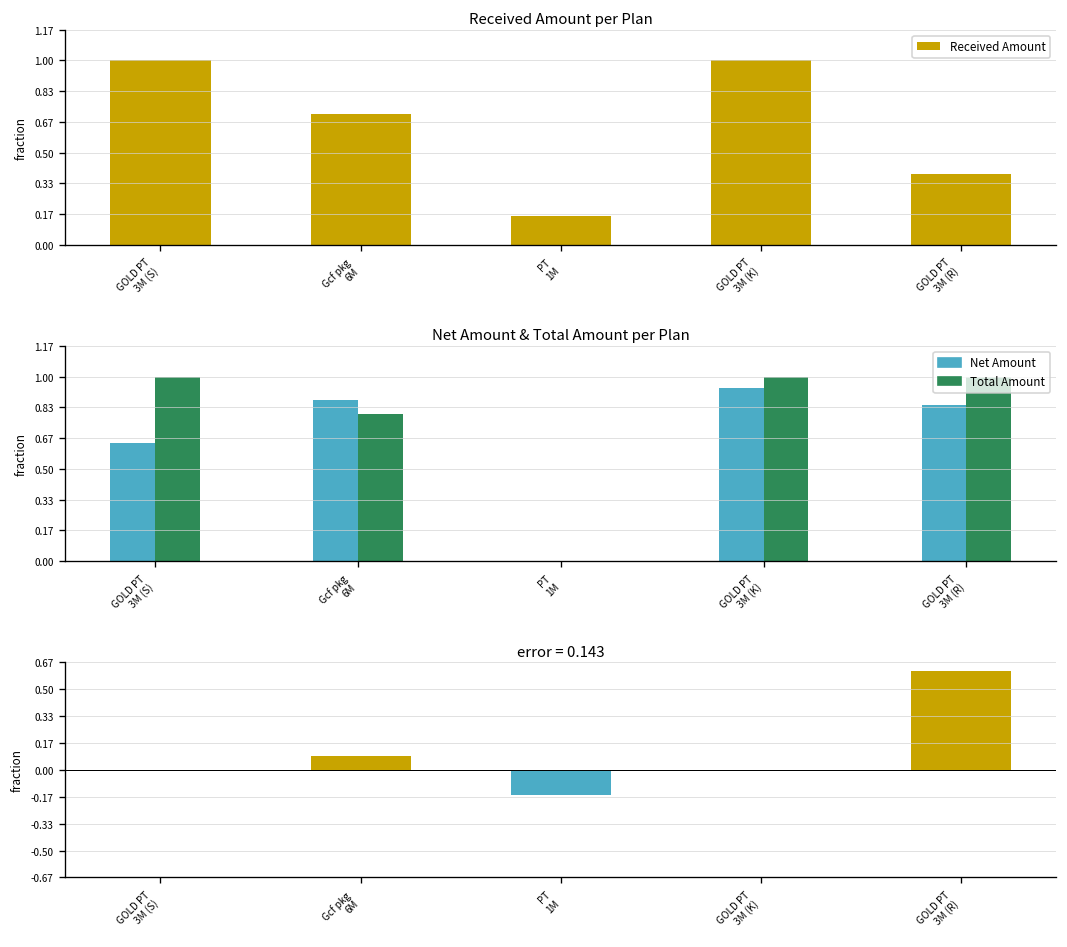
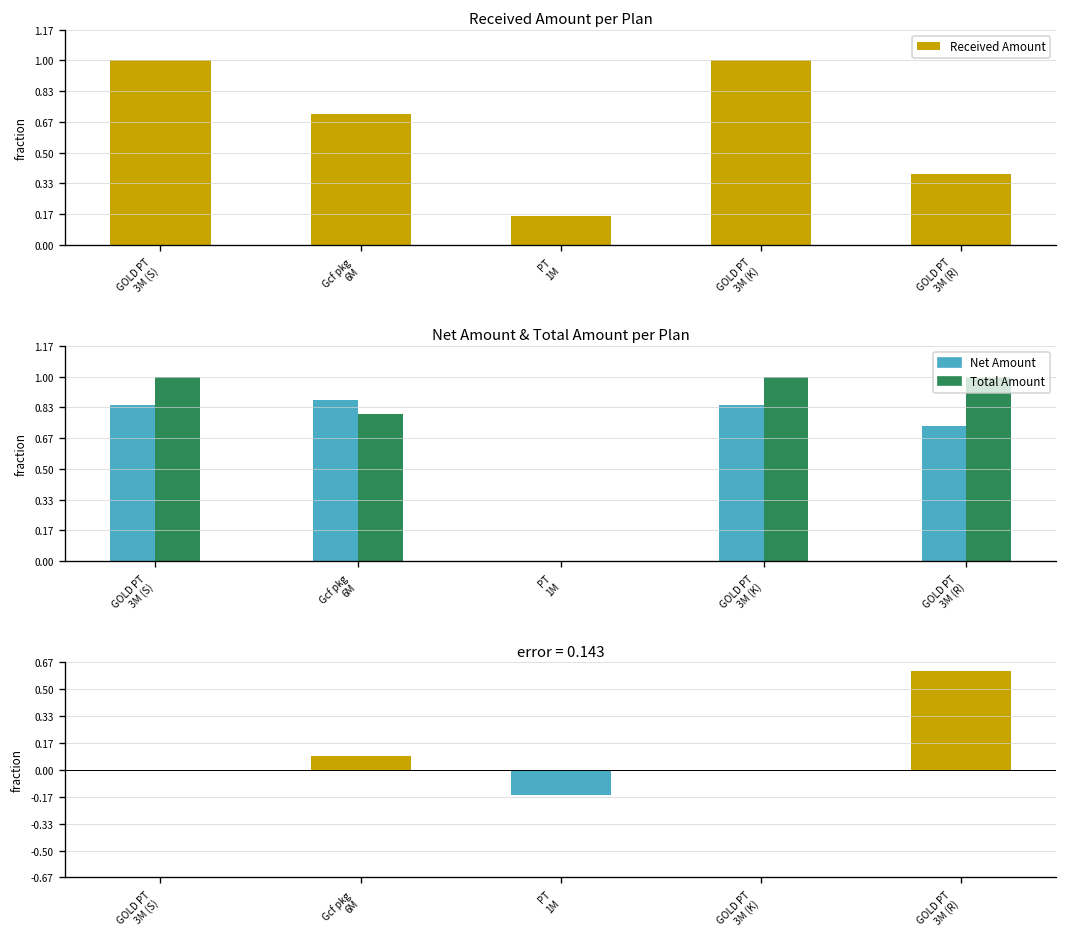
Net Amount & Total Amount per Plan, Net Amount, GOLD PT 3M (S): 0.64 -> 0.85
Net Amount & Total Amount per Plan, Net Amount, GOLD PT 3M (K): 0.94 -> 0.85
Net Amount & Total Amount per Plan, Net Amount, GOLD PT 3M (R): 0.85 -> 0.74
